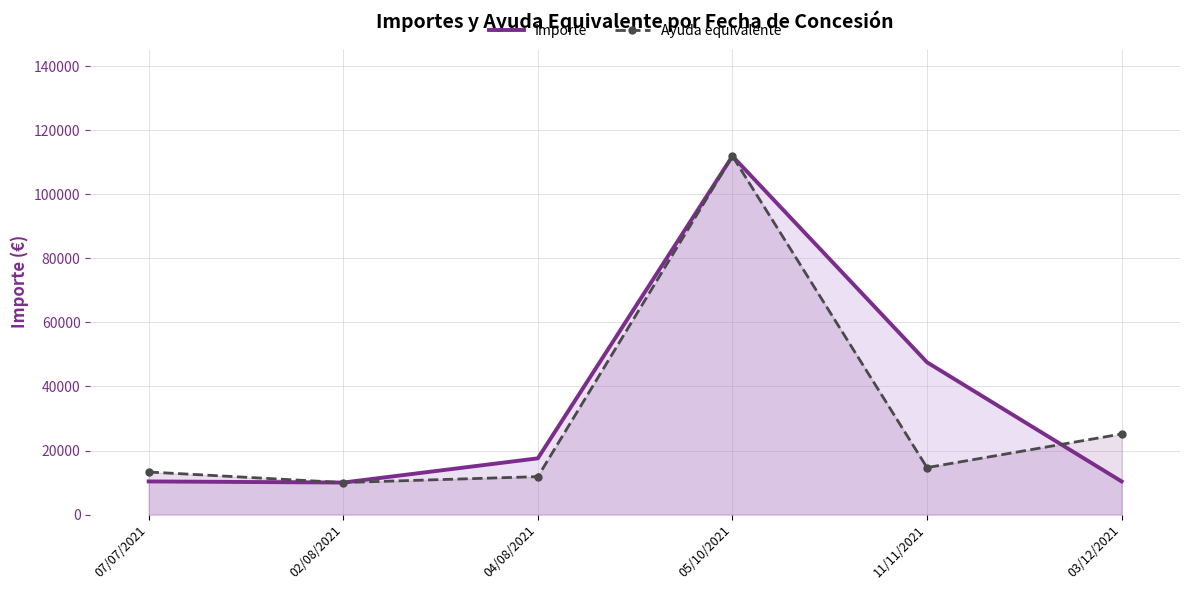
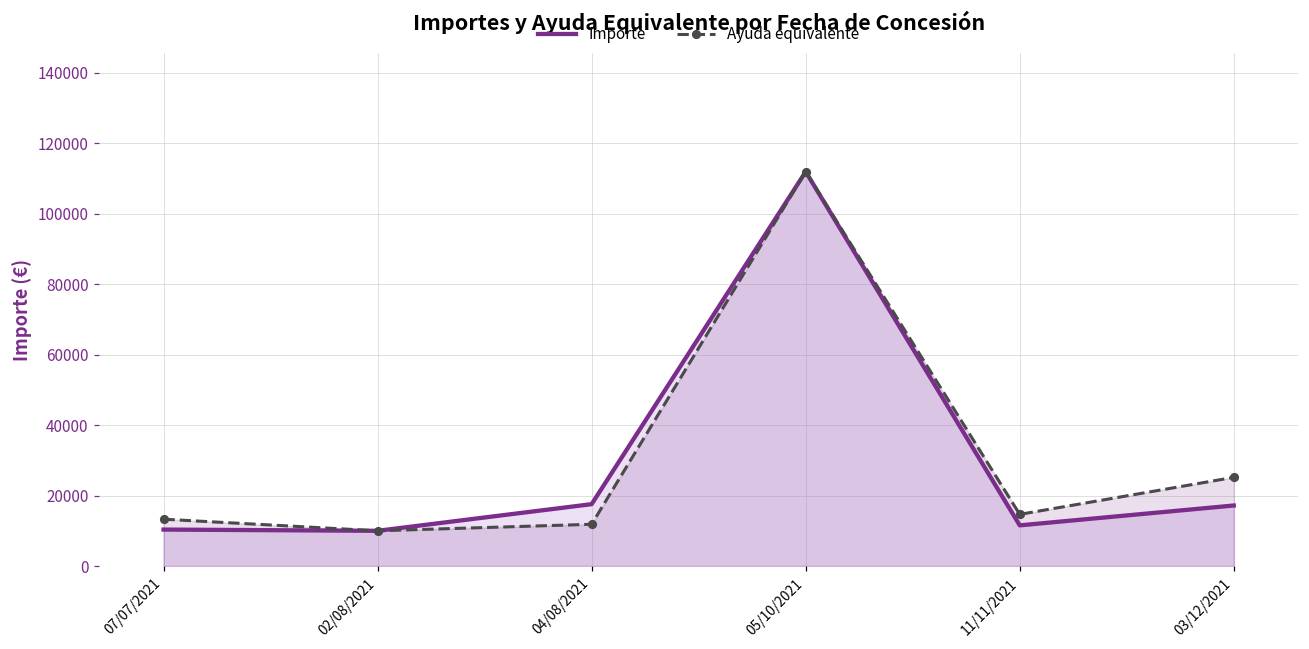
Importe, 11/11/2021: 48000 -> 12000
Importe, 03/12/2021: 10000 -> 17000
